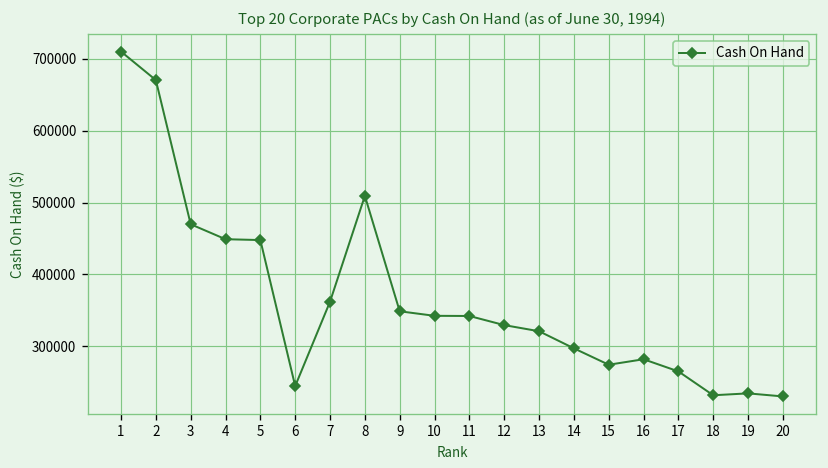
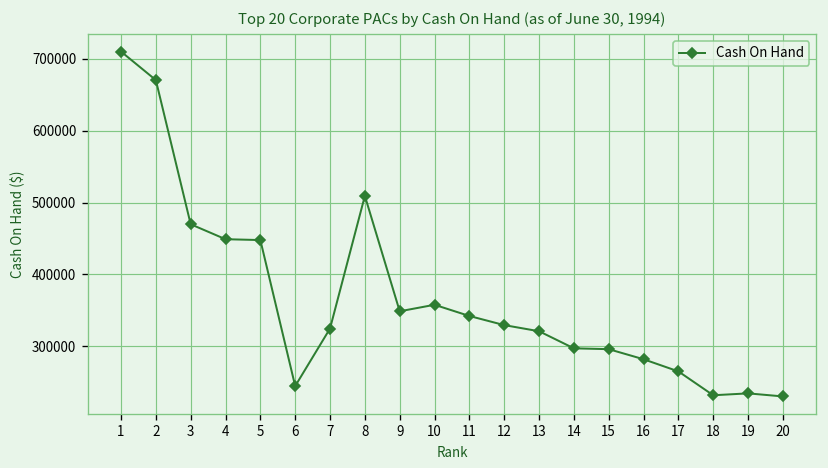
7: 360000 -> 320000
10: 340000 -> 360000
15: 270000 -> 300000
